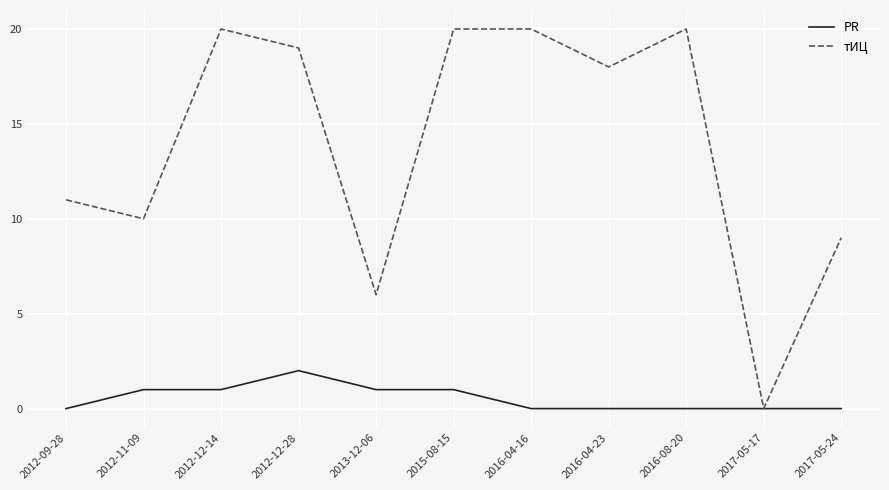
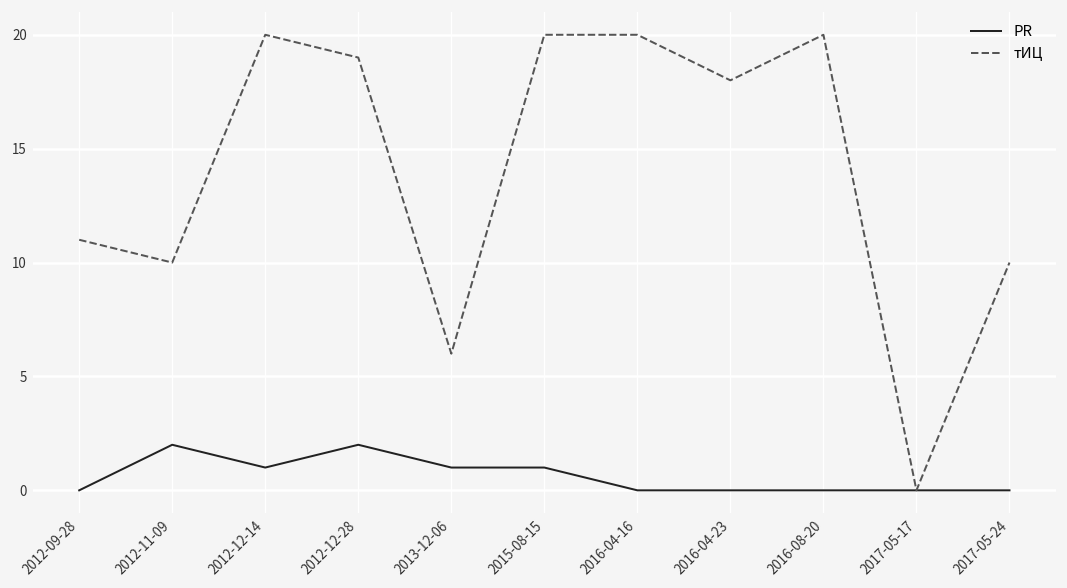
PR, 2012-11-09: 1 -> 2
тИЦ, 2017-05-24: 9 -> 10
